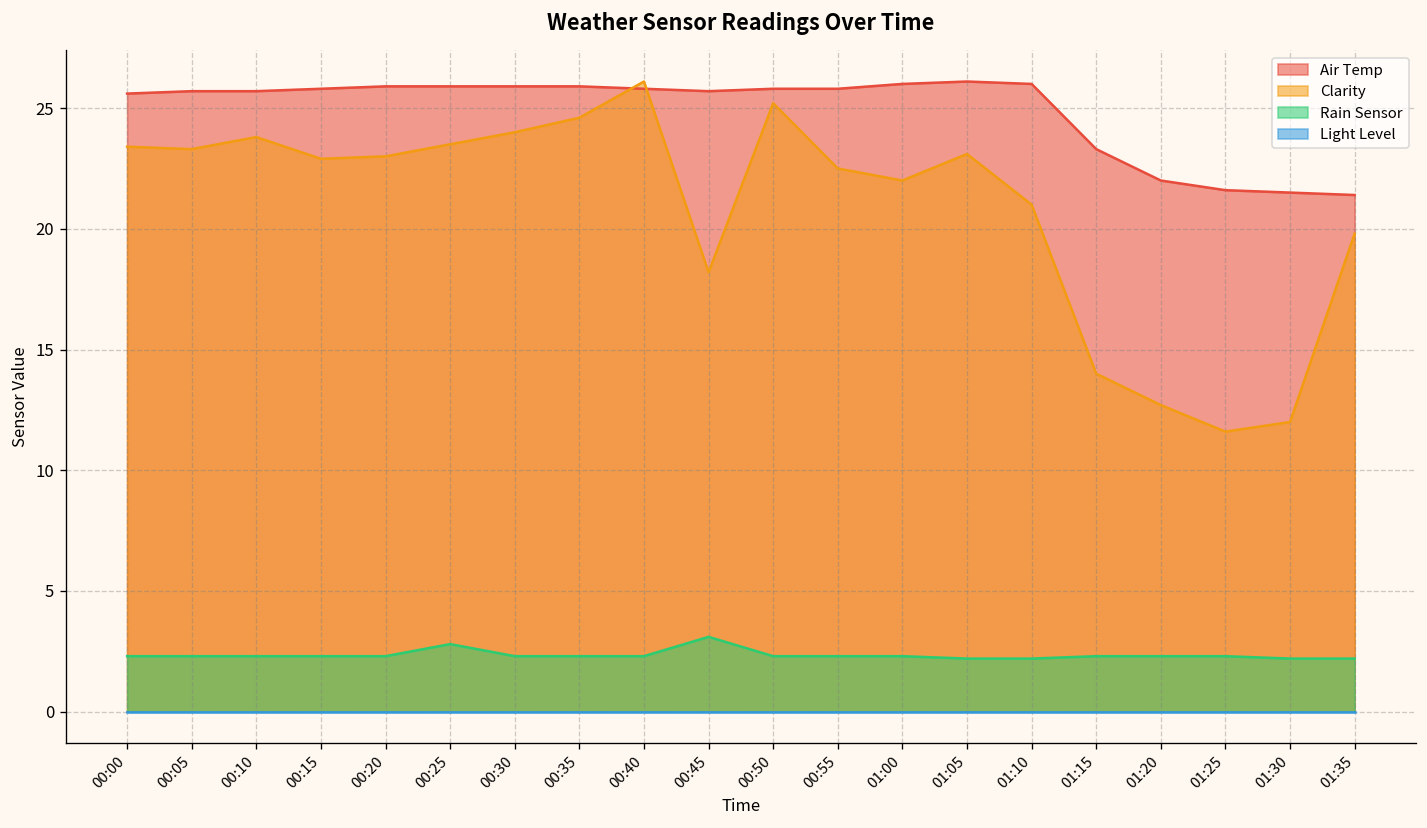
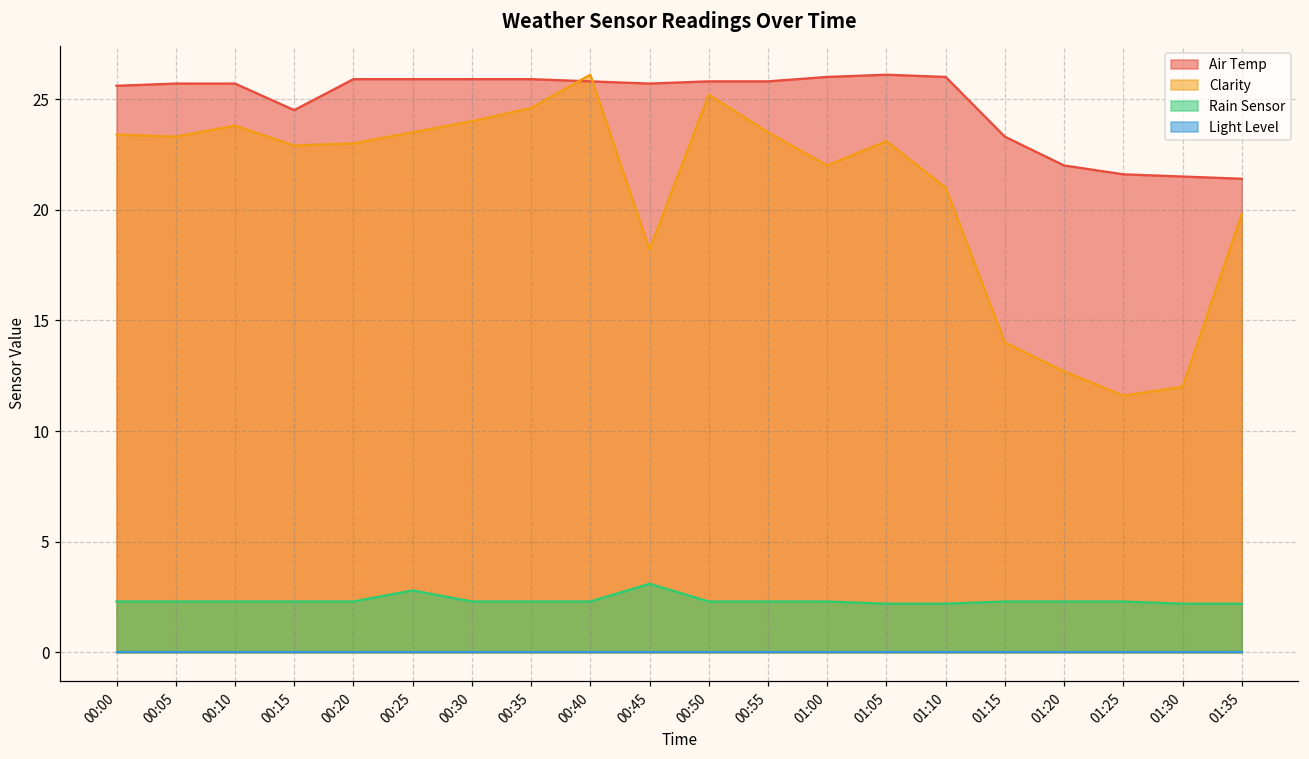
Air Temp, 00:15: 25.8 -> 24.5
Clarity, 00:55: 22.5 -> 23.5
